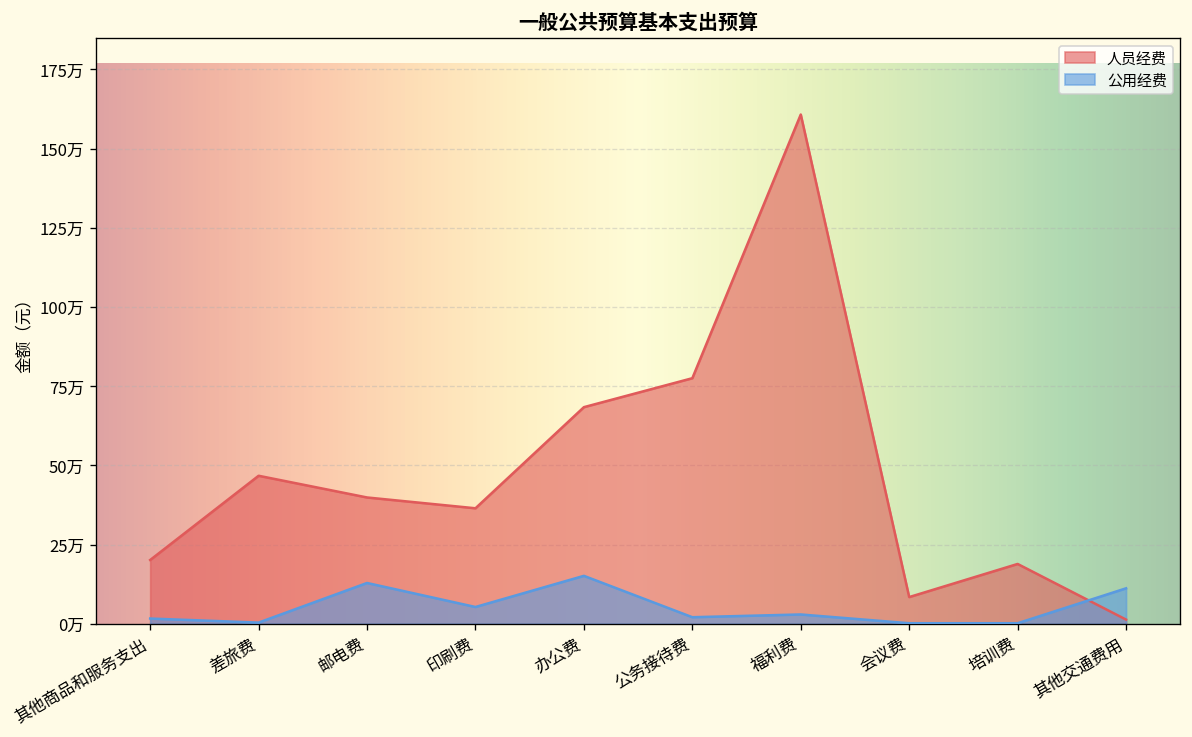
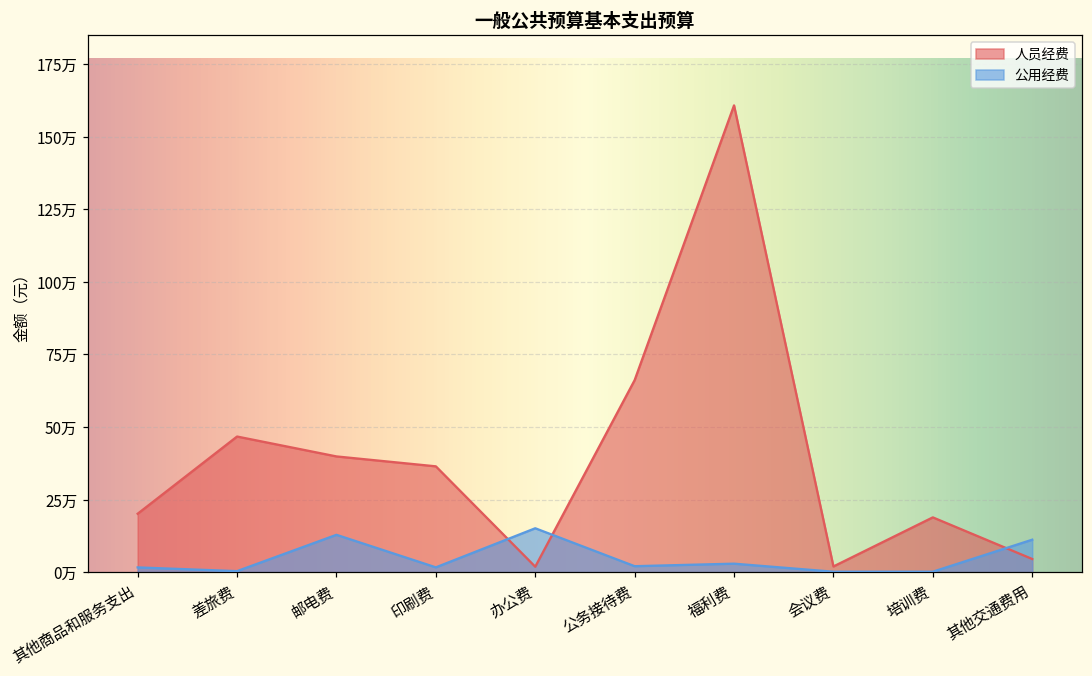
公用经费, 印刷费: 5万 -> 2万
人员经费, 办公费: 68万 -> 2万
人员经费, 公务接待费: 78万 -> 66万
人员经费, 会议费: 8万 -> 2万
人员经费, 其他交通费用: 1万 -> 5万
